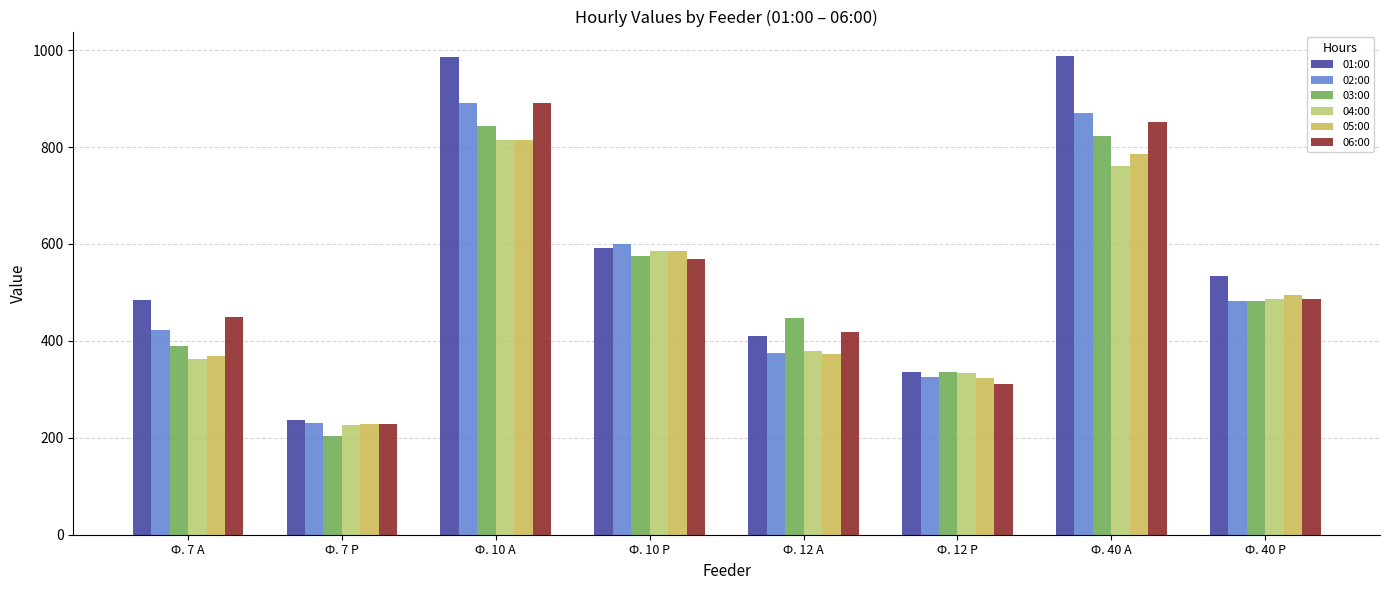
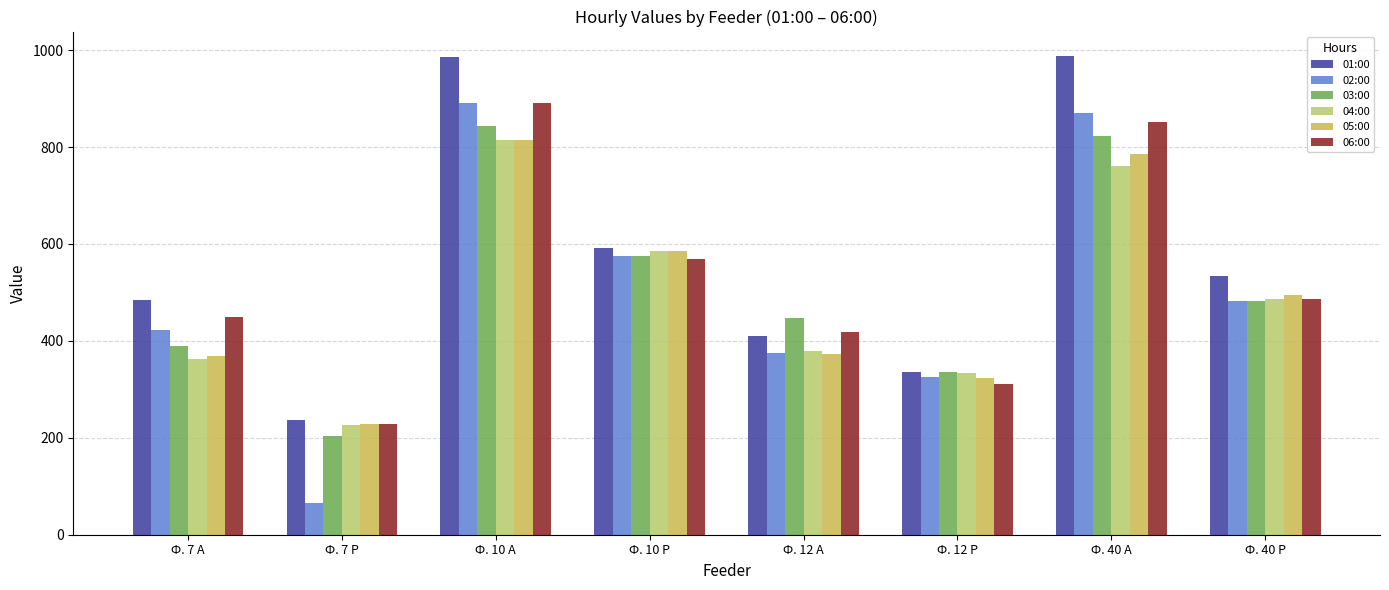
02:00, Ф. 7 Р: 230 -> 60
02:00, Ф. 10 Р: 600 -> 580
